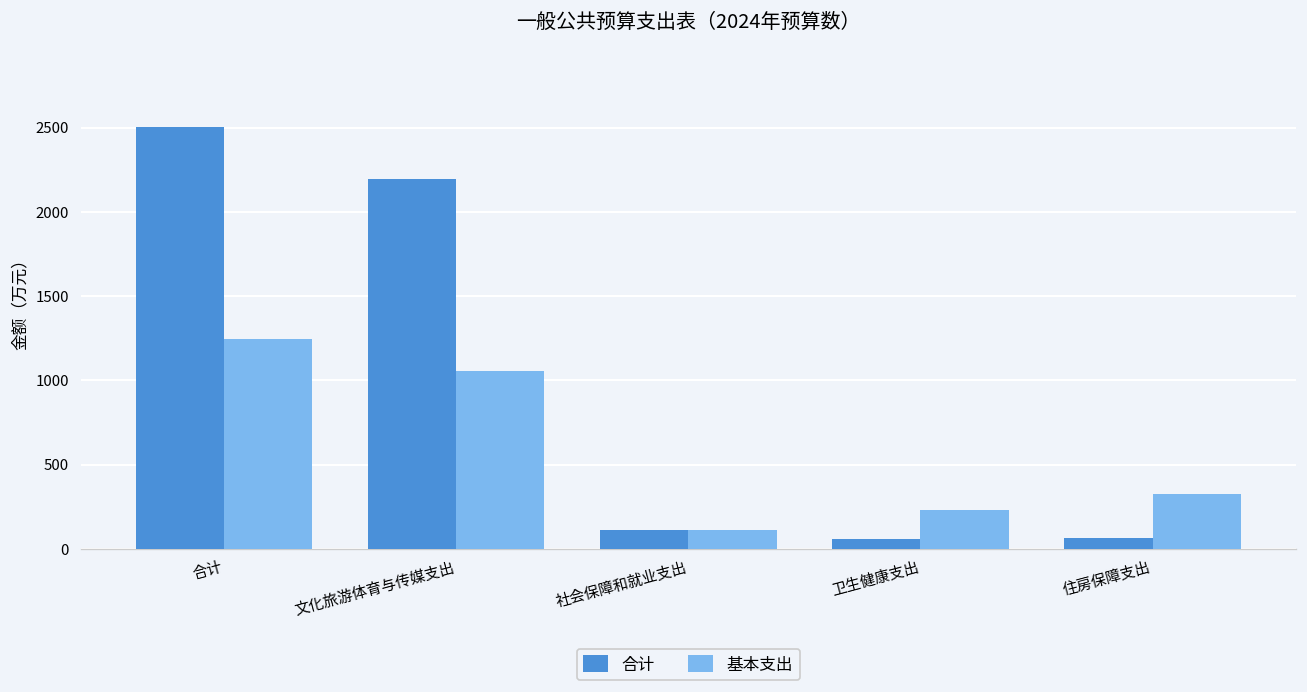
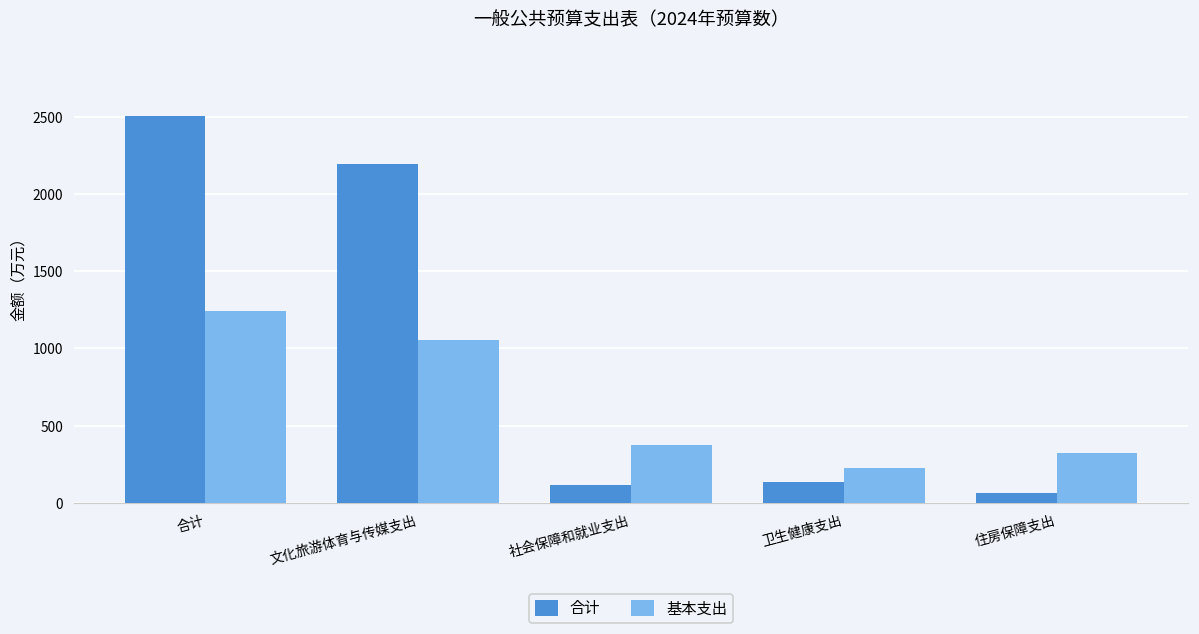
基本支出, 社会保障和就业支出: 110 -> 370
合计, 卫生健康支出: 60 -> 140
